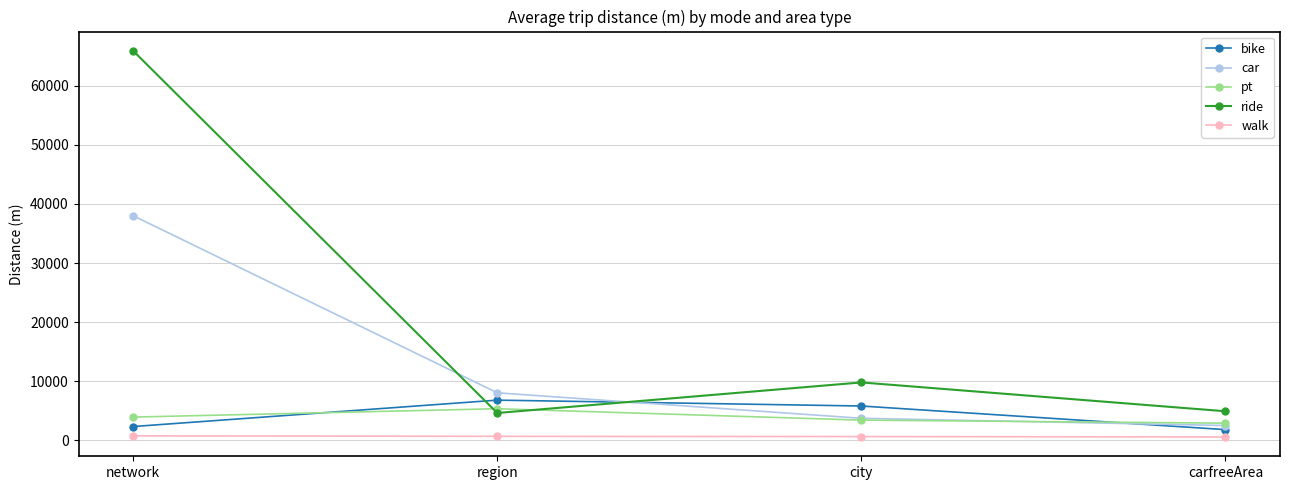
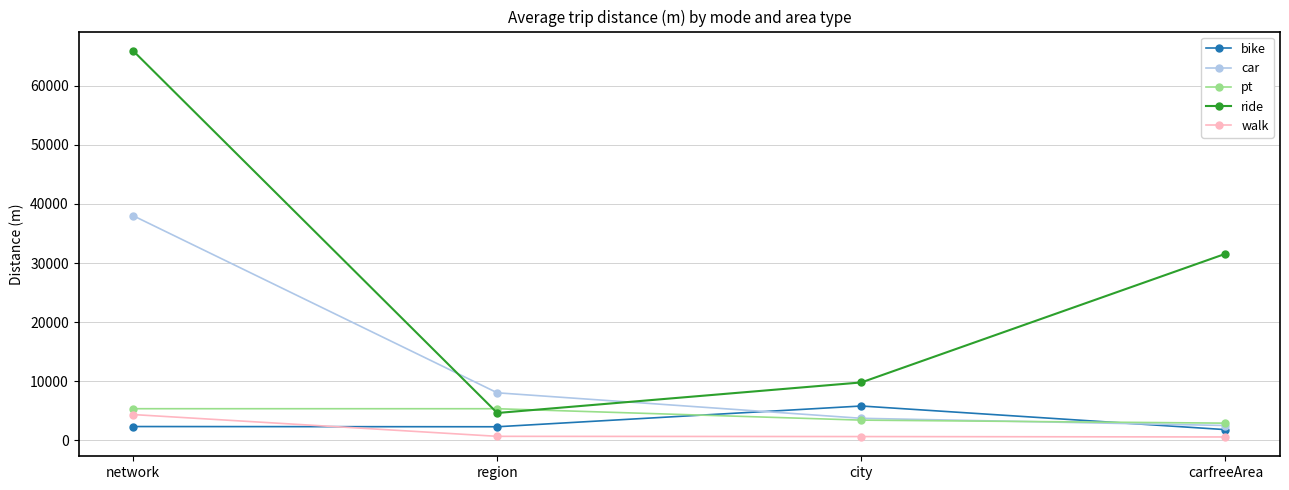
pt, network: 4000 -> 5000
walk, network: 1000 -> 4000
bike, region: 7000 -> 2000
ride, carfreeArea: 5000 -> 32000
